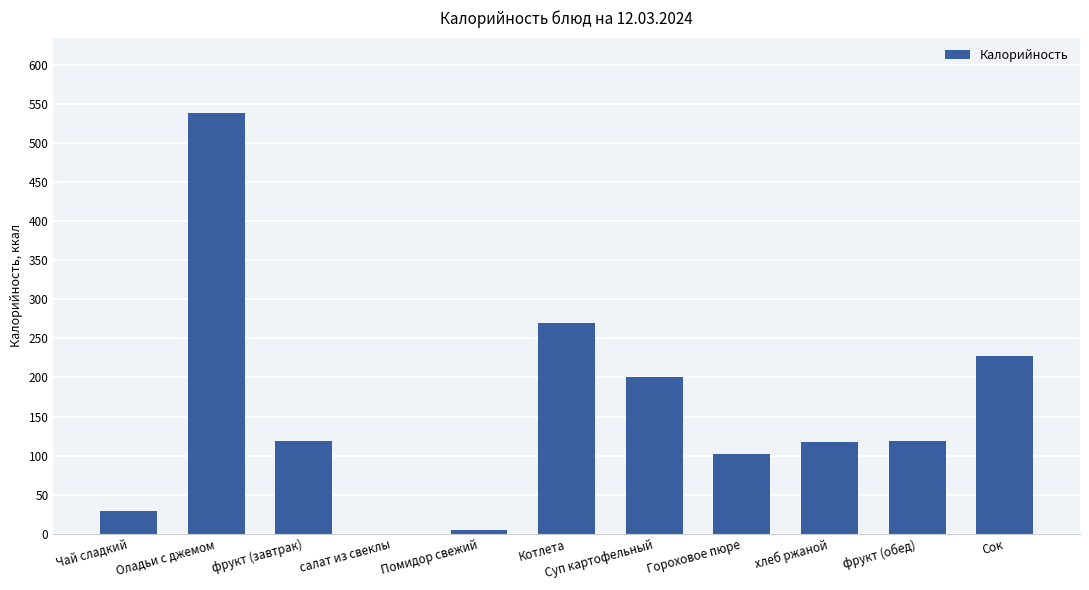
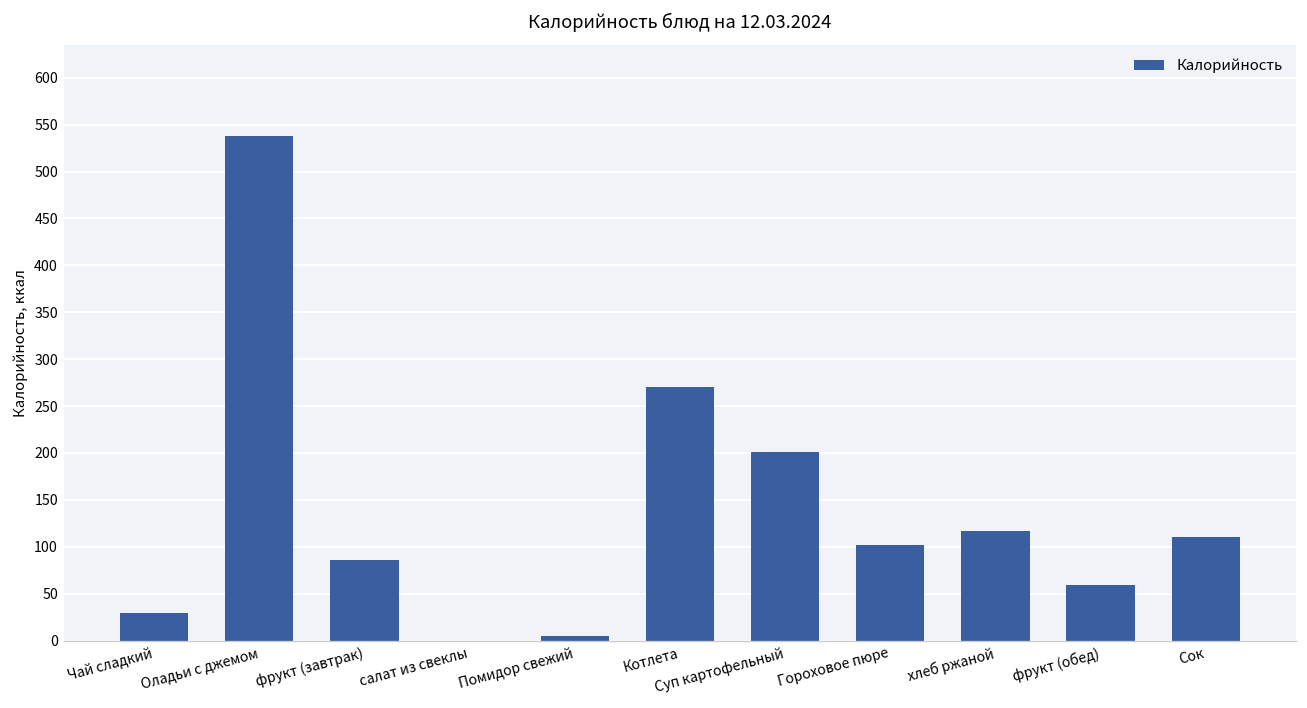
фрукт (завтрак): 120 -> 90
фрукт (обед): 120 -> 60
Сок: 230 -> 110
